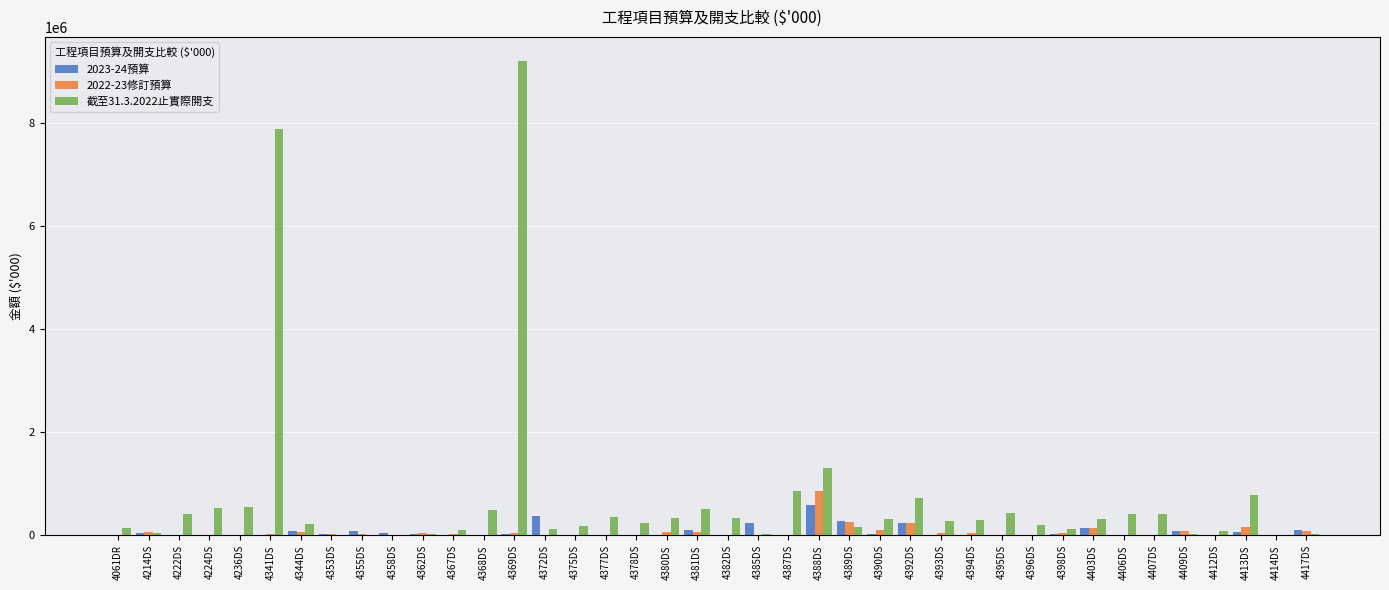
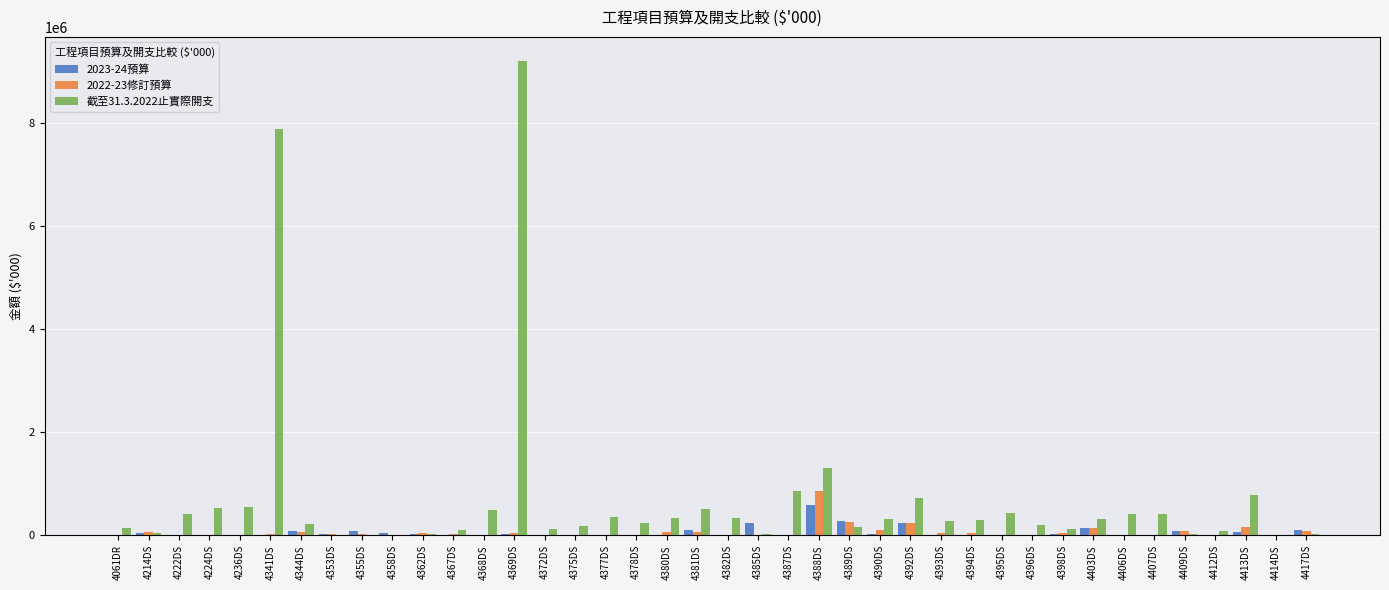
2023-24預算, 4372DS: 400000 -> 0
